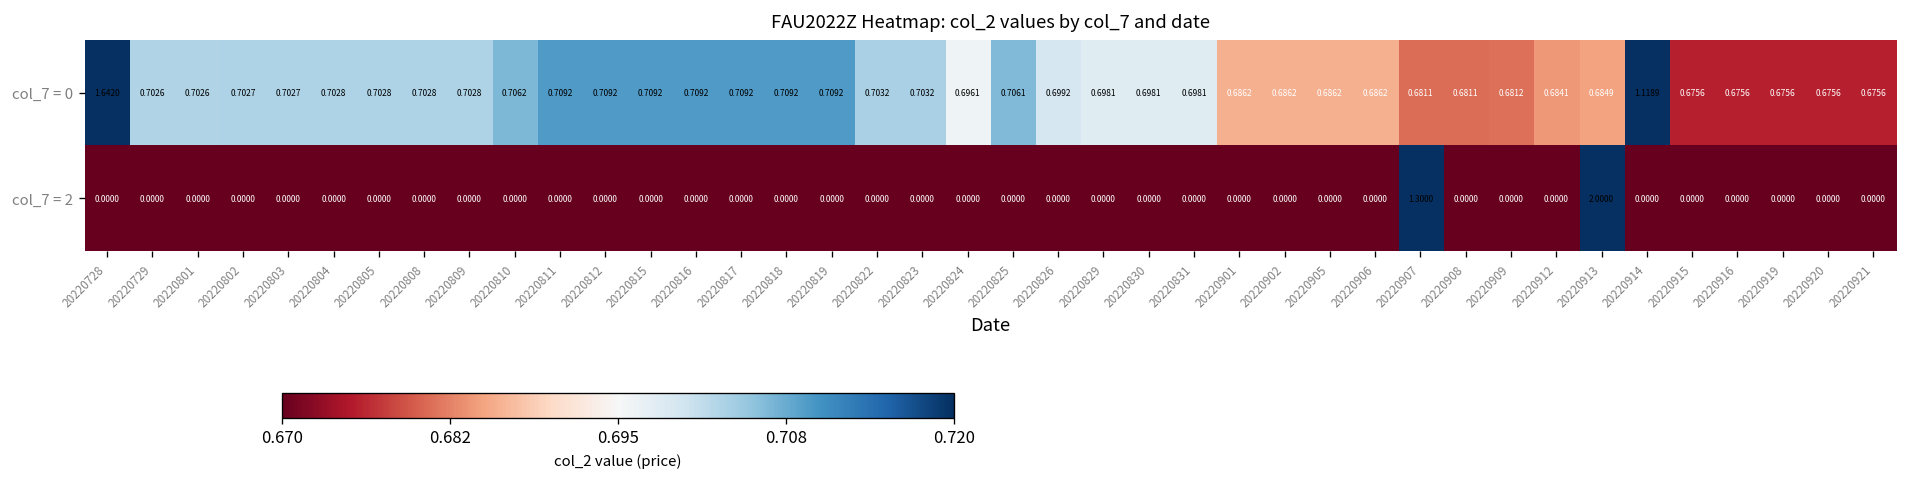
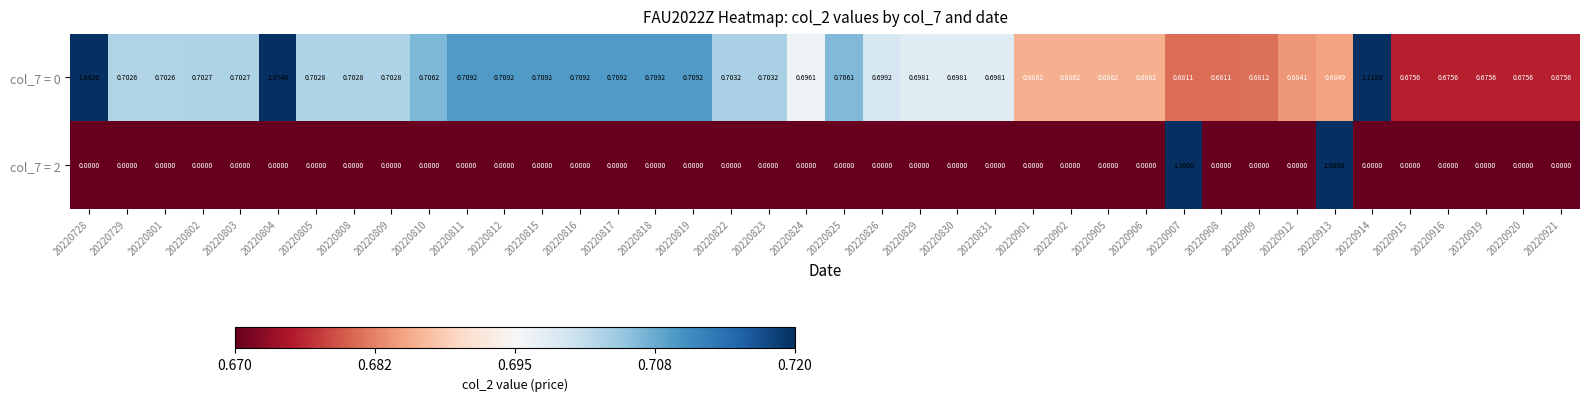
col_7 = 0, 20220804: 0.7028 -> 1.9740
